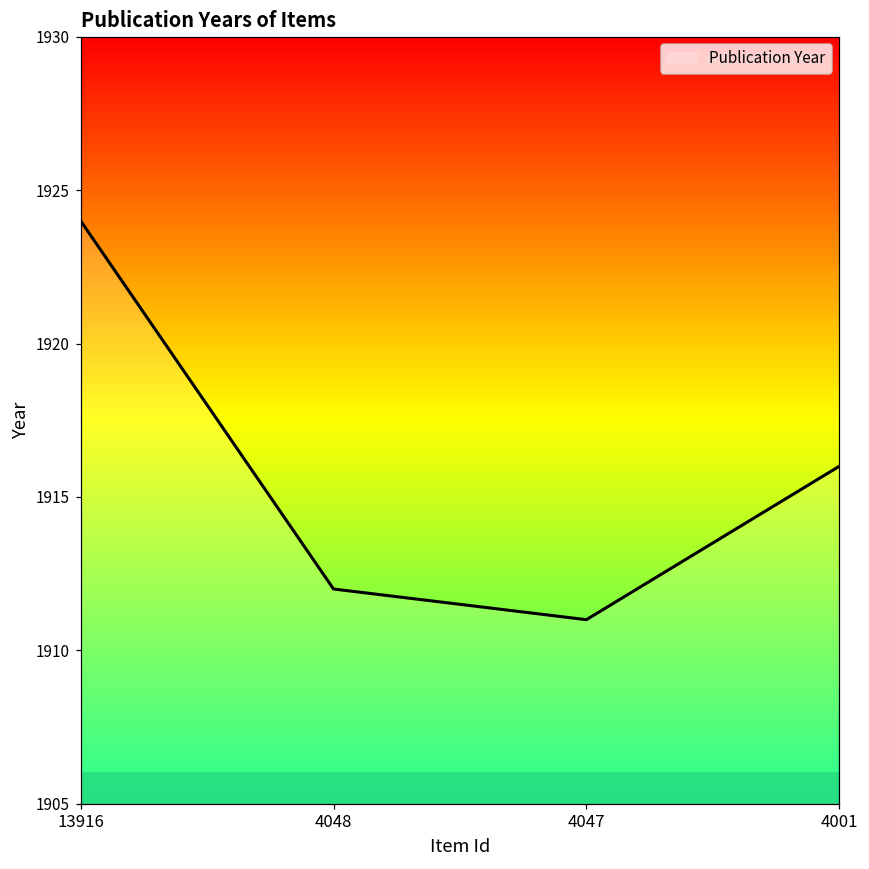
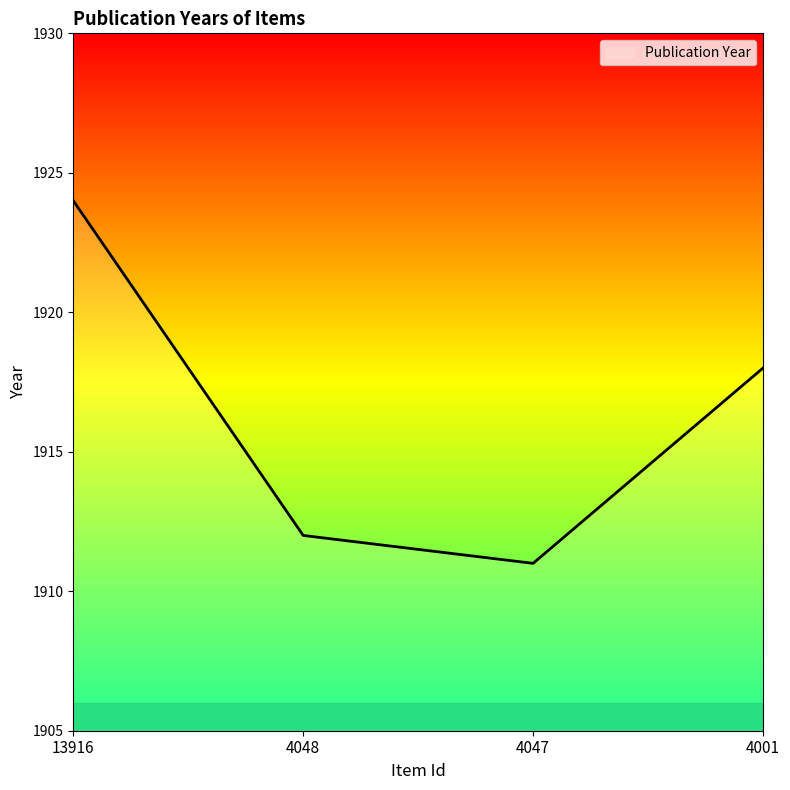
4001: 1916 -> 1918
